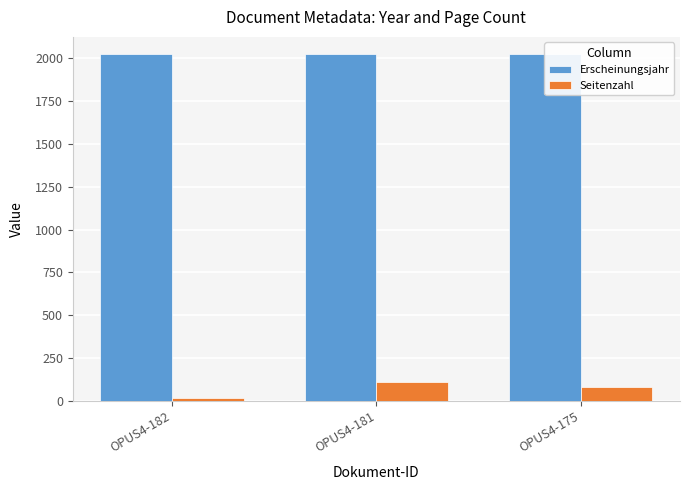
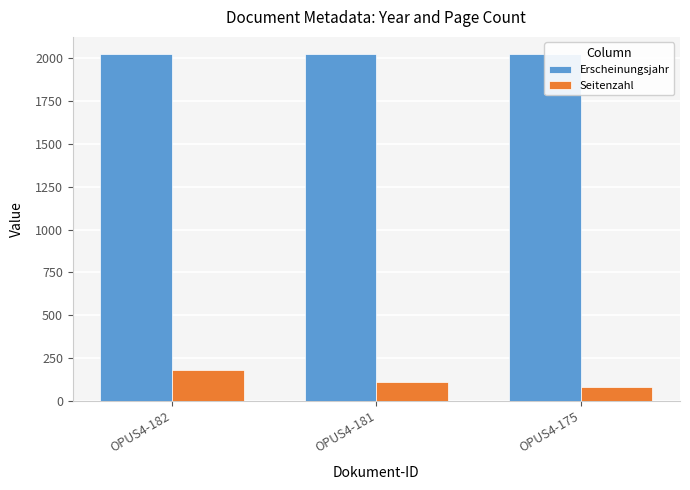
Seitenzahl, OPUS4-182: 20 -> 180
